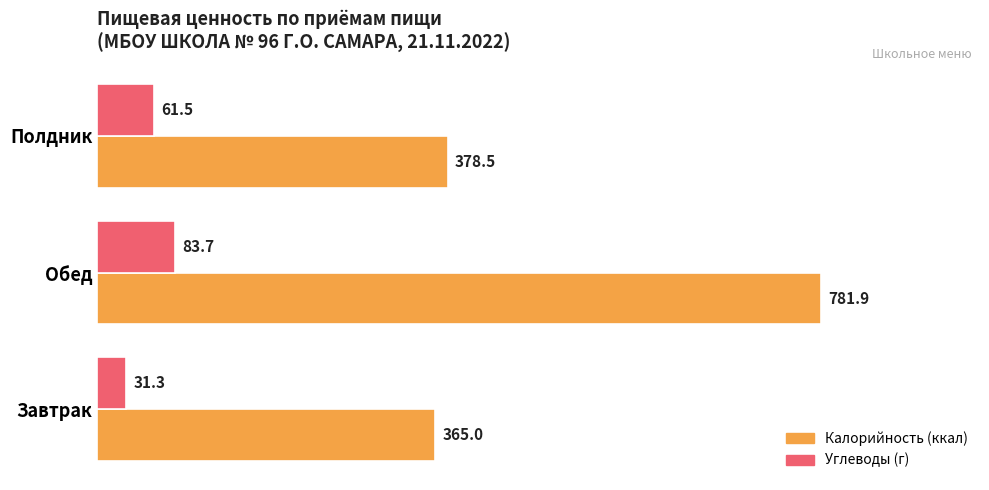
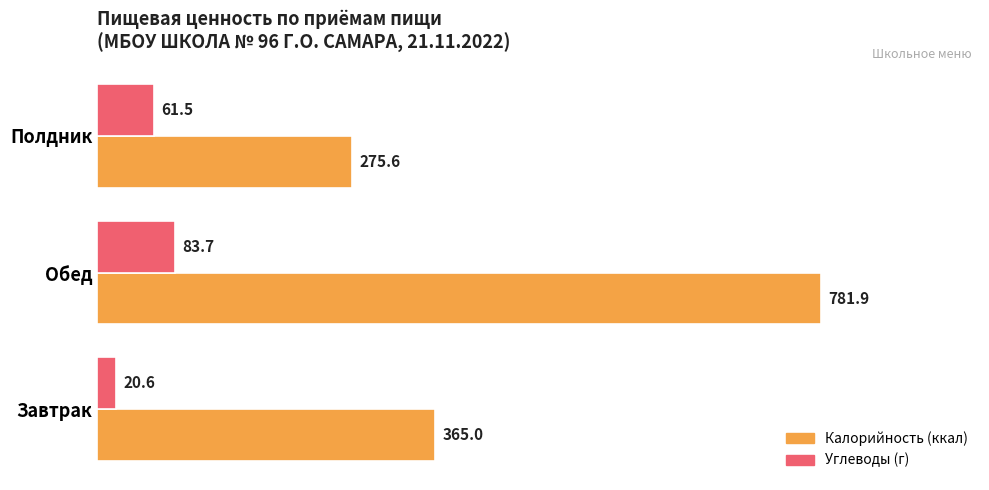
Калорийность (ккал), Полдник: 378.5 -> 275.6
Углеводы (г), Завтрак: 31.3 -> 20.6
